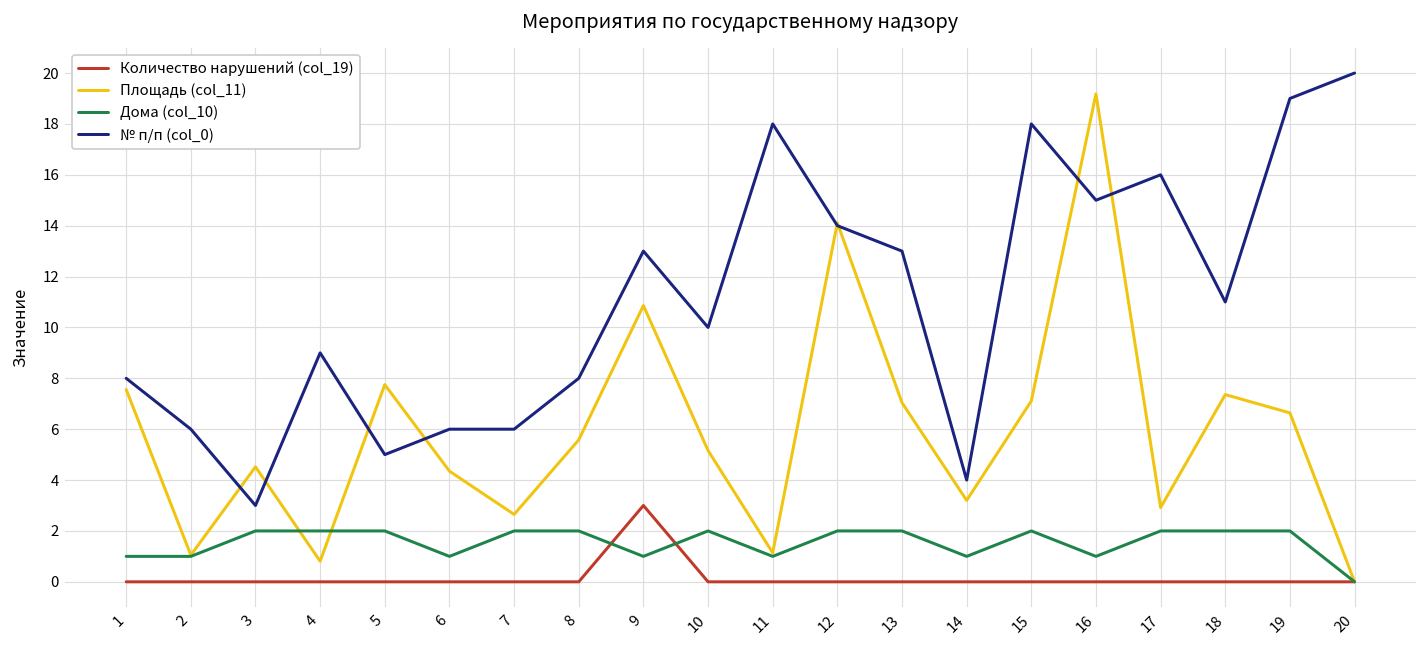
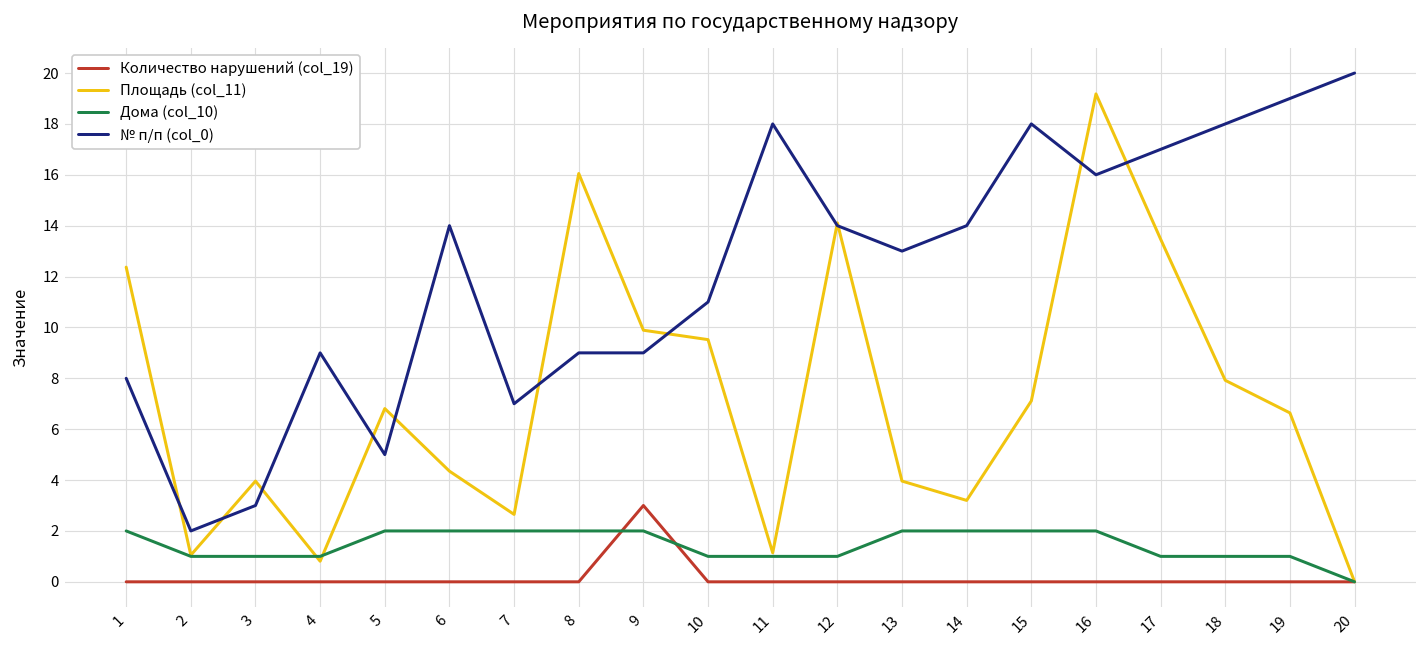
Площадь (col_11), 1: 7.6 -> 12.4
Дома (col_10), 1: 1 -> 2
№ п/п (col_0), 2: 6 -> 2
Площадь (col_11), 3: 4.5 -> 4.0
Дома (col_10), 3: 2 -> 1
Дома (col_10), 4: 2 -> 1
Площадь (col_11), 5: 7.8 -> 6.8
Дома (col_10), 6: 1 -> 2
№ п/п (col_0), 6: 6 -> 14
№ п/п (col_0), 7: 6 -> 7
Площадь (col_11), 8: 5.6 -> 16.1
№ п/п (col_0), 8: 8 -> 9
Площадь (col_11), 9: 10.9 -> 9.9
Дома (col_10), 9: 1 -> 2
№ п/п (col_0), 9: 13 -> 9
Площадь (col_11), 10: 5.2 -> 9.5
Дома (col_10), 10: 2 -> 1
№ п/п (col_0), 10: 10 -> 11
Дома (col_10), 12: 2 -> 1
Площадь (col_11), 13: 7.0 -> 4.0
Дома (col_10), 14: 1 -> 2
№ п/п (col_0), 14: 4 -> 14
Дома (col_10), 16: 1 -> 2
№ п/п (col_0), 16: 15 -> 16
Площадь (col_11), 17: 2.9 -> 13.5
Дома (col_10), 17: 2 -> 1
№ п/п (col_0), 17: 16 -> 17
Площадь (col_11), 18: 7.4 -> 7.9
Дома (col_10), 18: 2 -> 1
№ п/п (col_0), 18: 11 -> 18
Дома (col_10), 19: 2 -> 1
